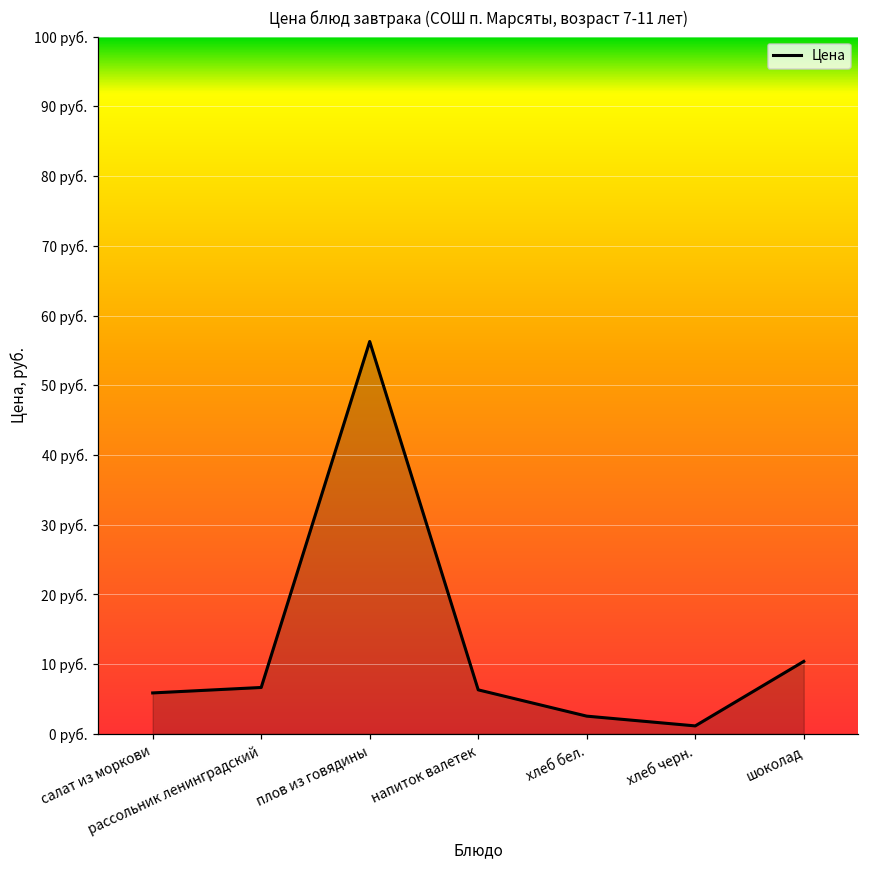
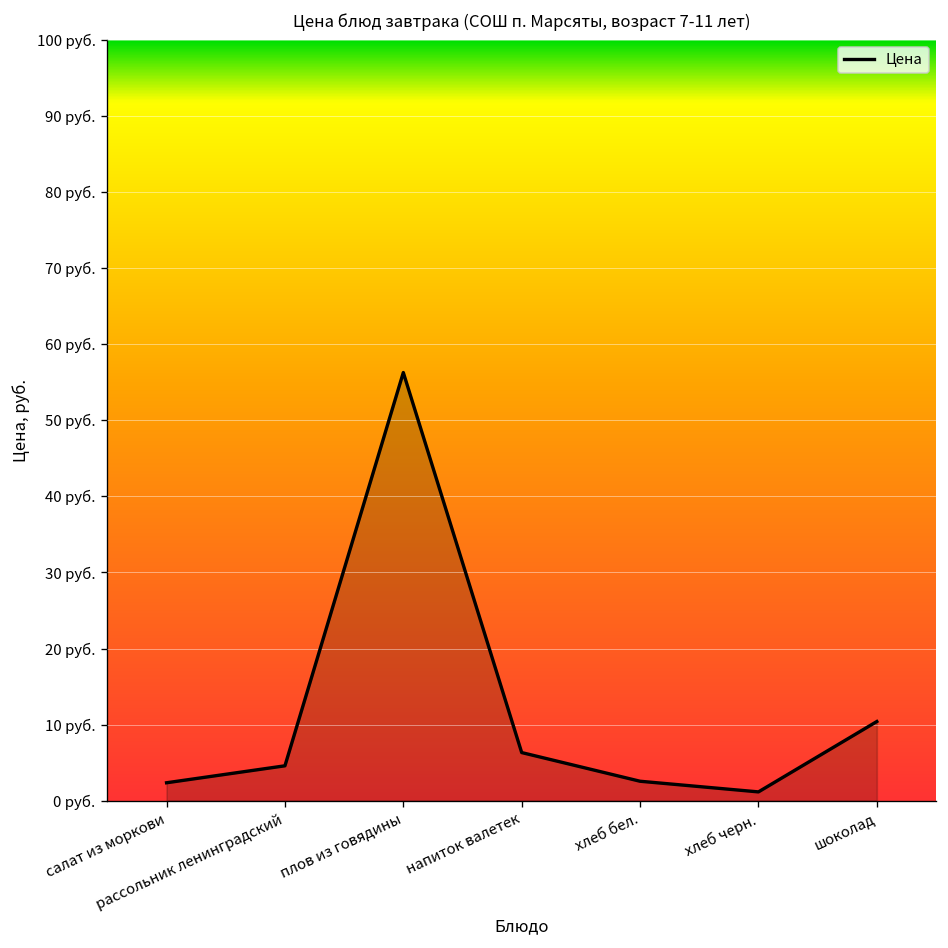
салат из моркови: 6 руб. -> 2 руб.
рассольник ленинградский: 7 руб. -> 5 руб.
